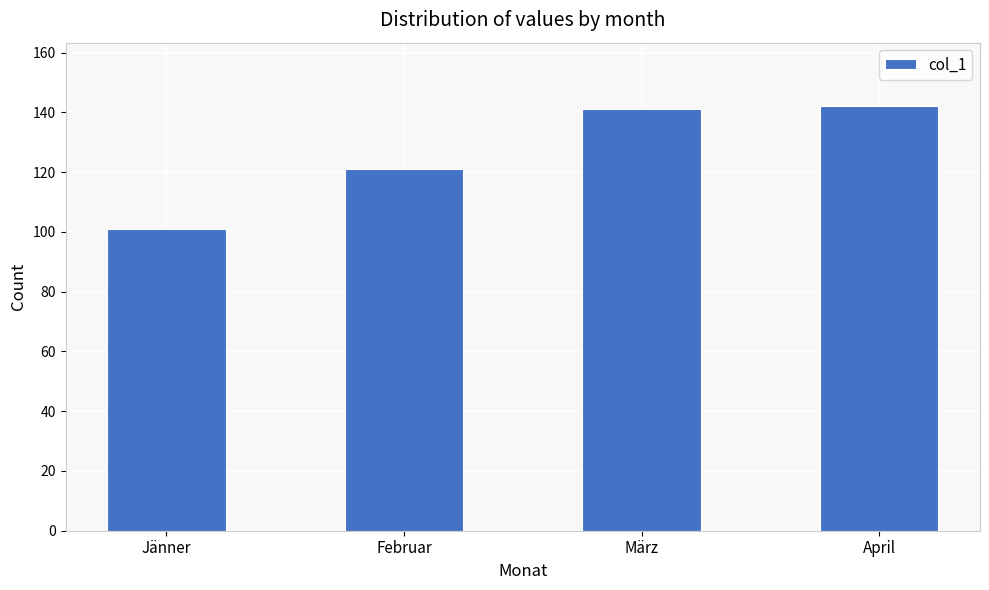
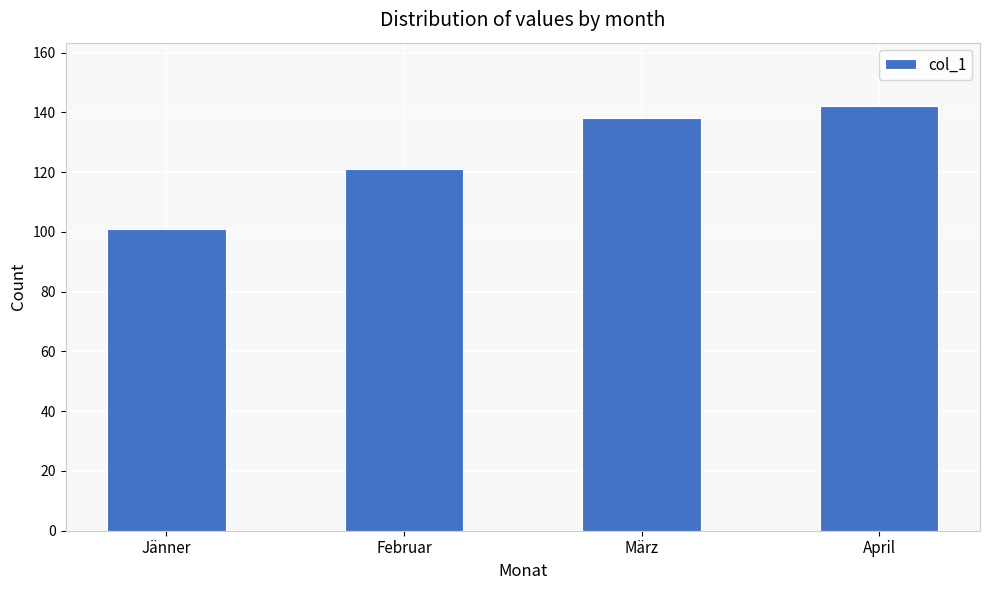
März: 141 -> 138
